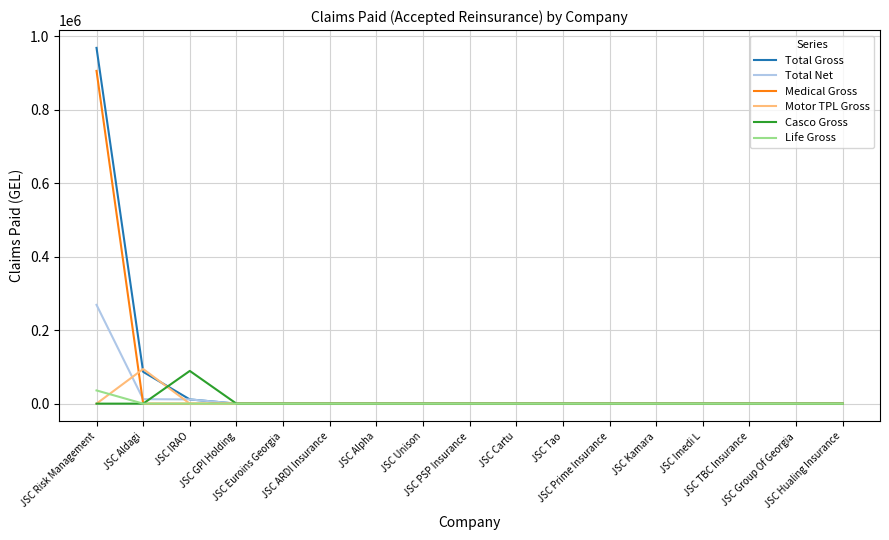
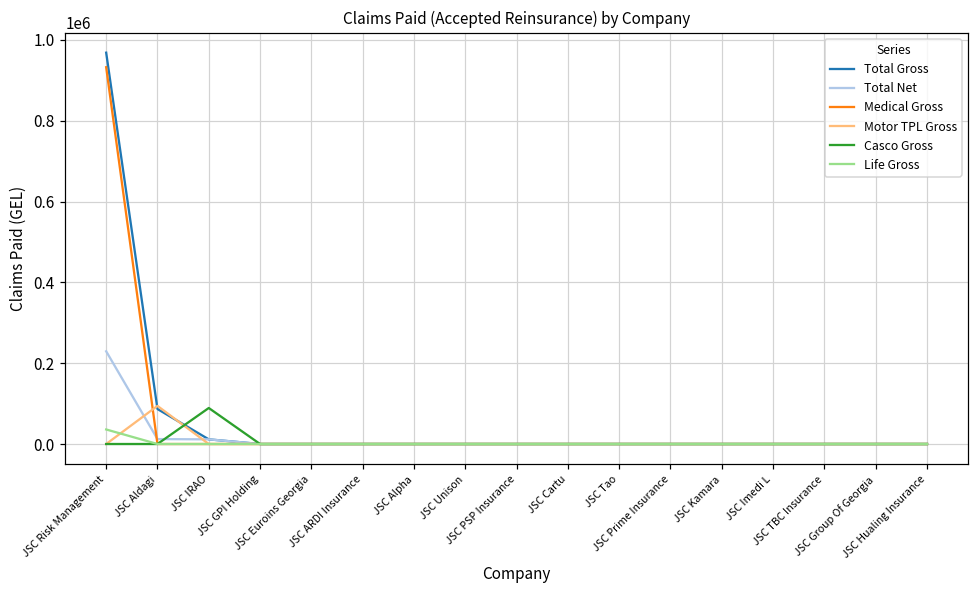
Total Net, JSC Risk Management: 270000 -> 230000
Medical Gross, JSC Risk Management: 910000 -> 930000
